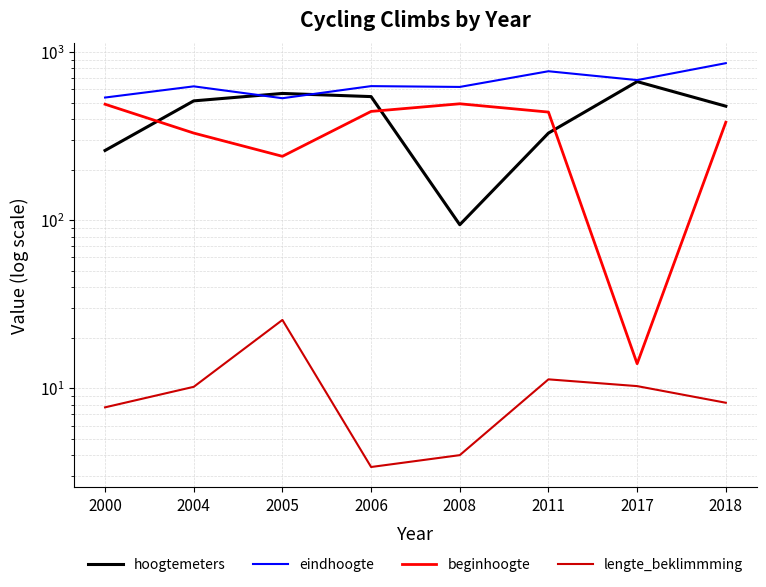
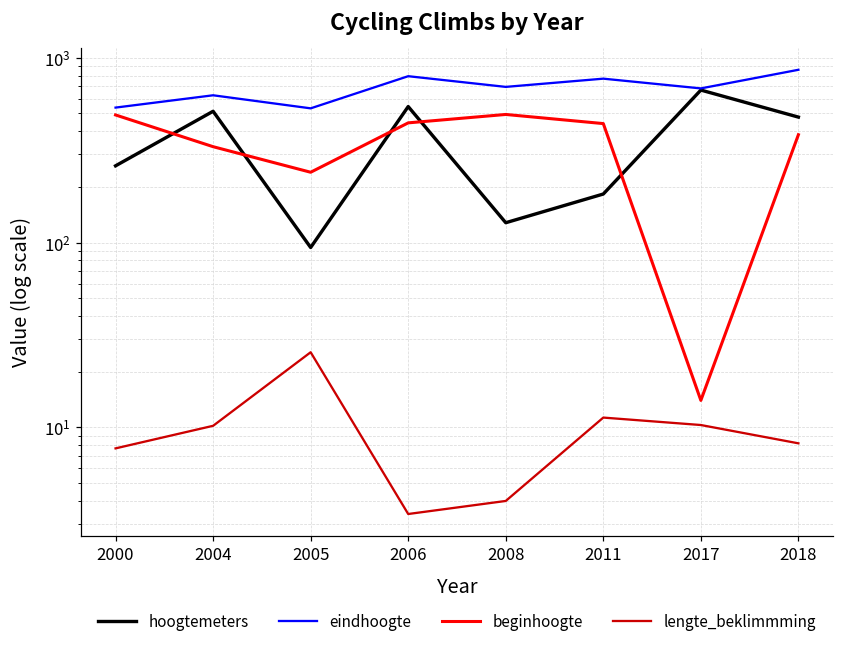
hoogtemeters, 2005: 570 -> 90
eindhoogte, 2006: 630 -> 800
hoogtemeters, 2008: 90 -> 130
eindhoogte, 2008: 620 -> 700
hoogtemeters, 2011: 330 -> 180
